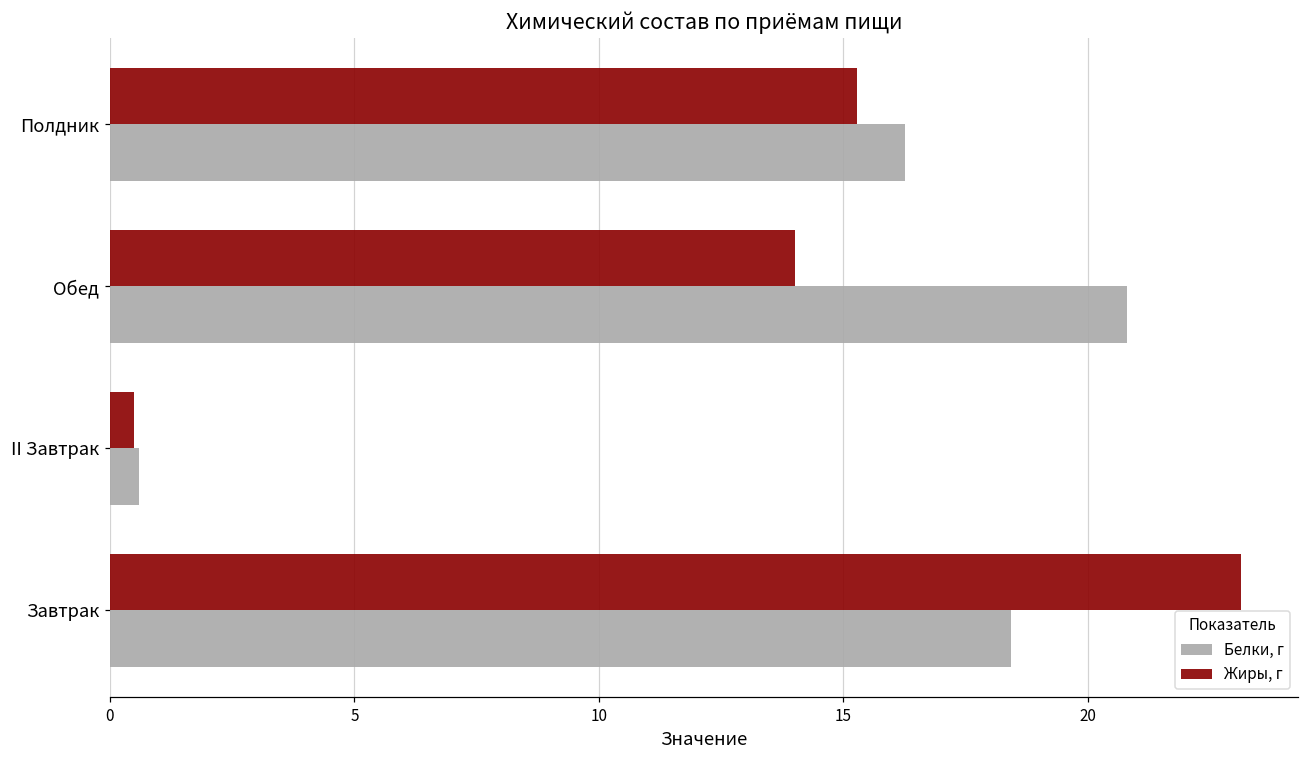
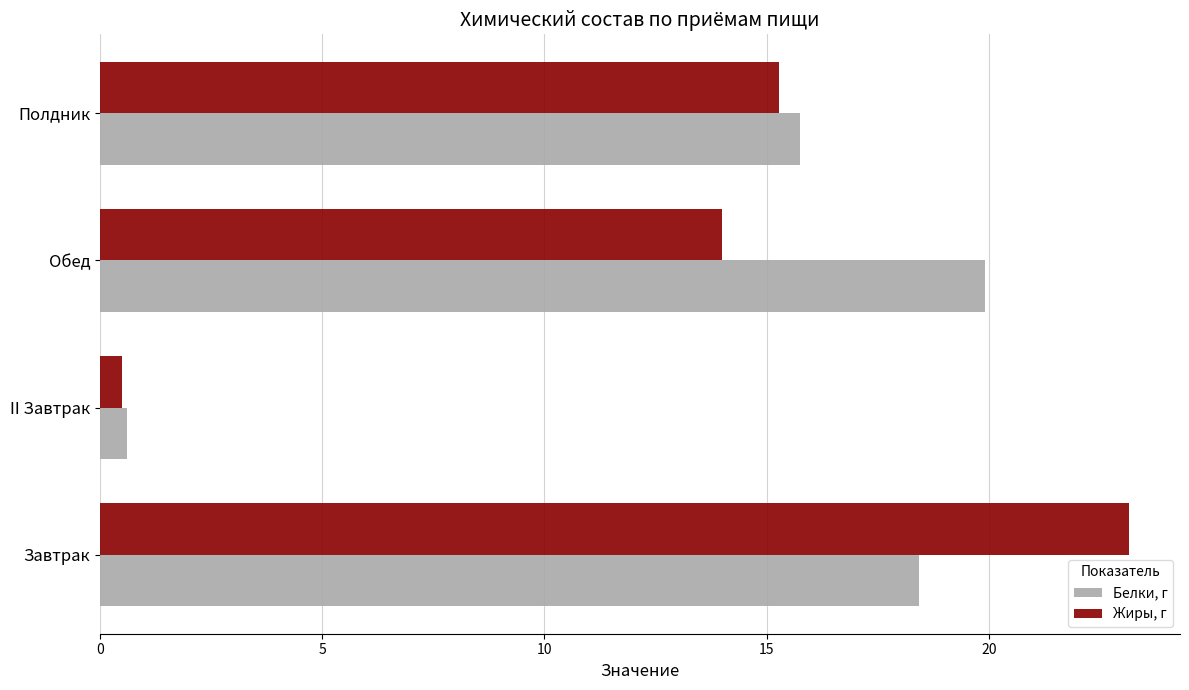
Белки, г, Полдник: 16.3 -> 15.7
Белки, г, Обед: 20.8 -> 19.9
